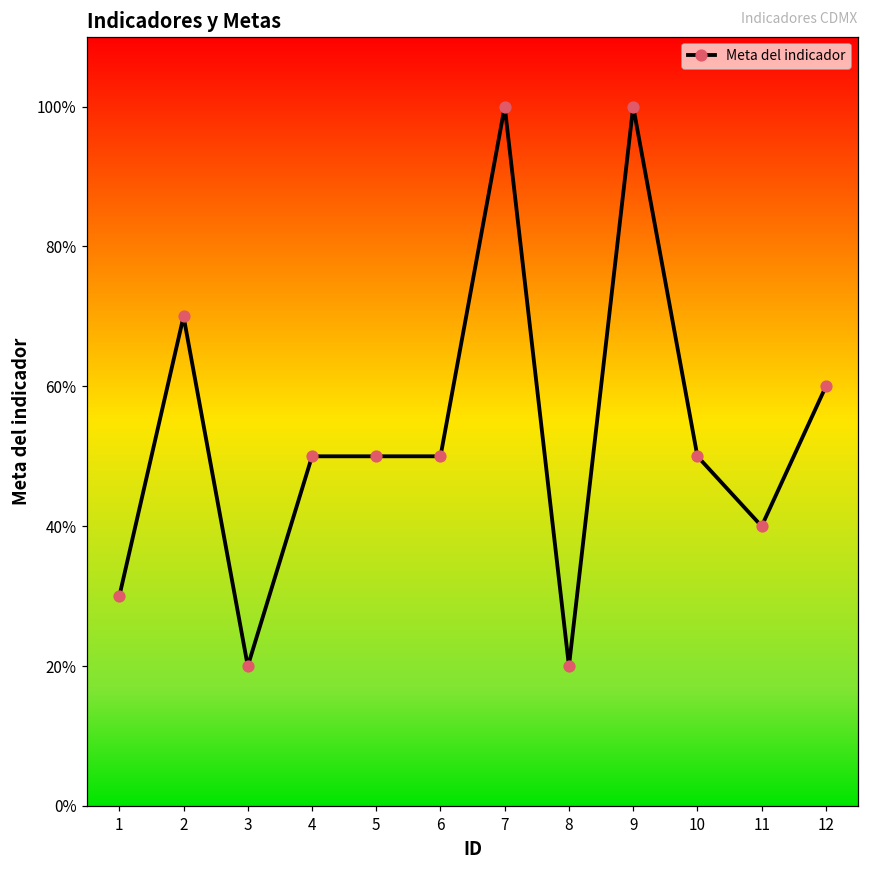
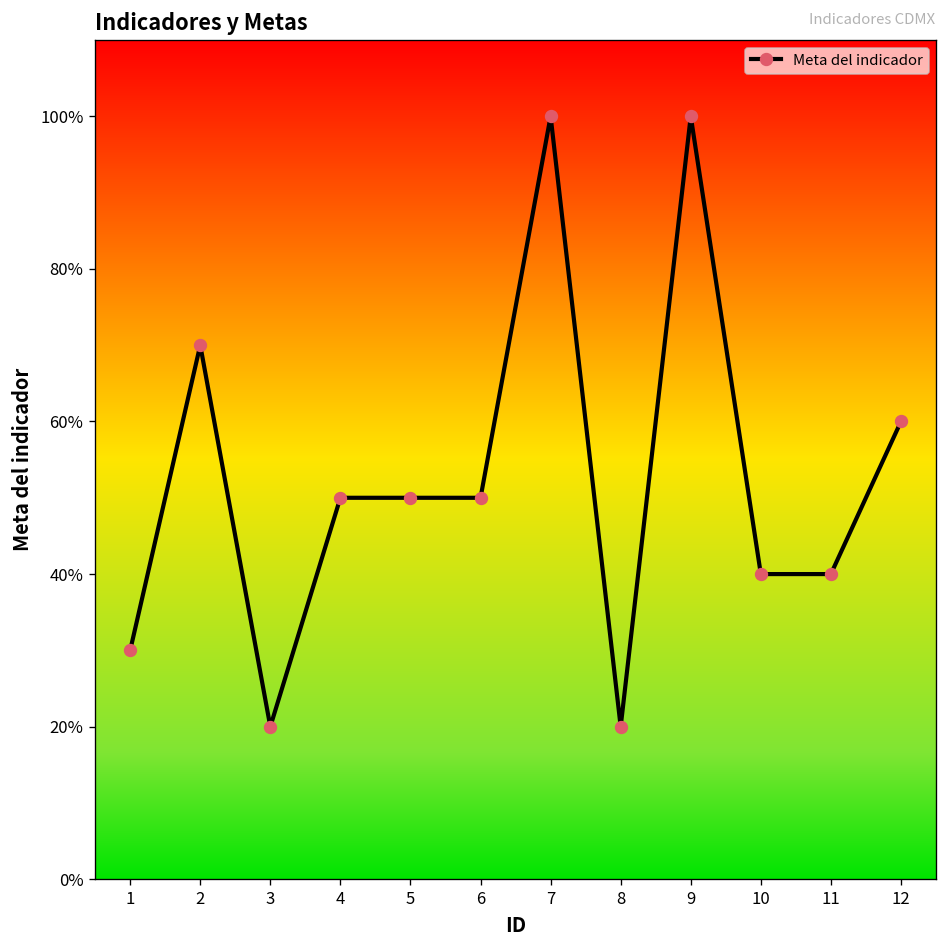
10: 50% -> 40%
